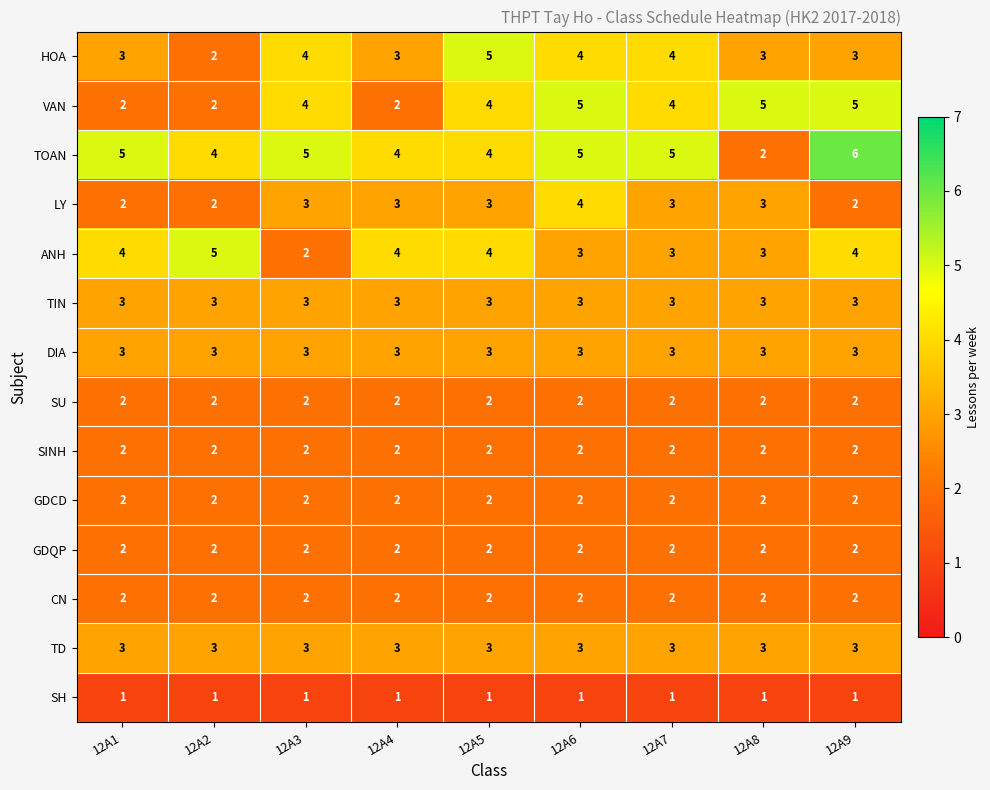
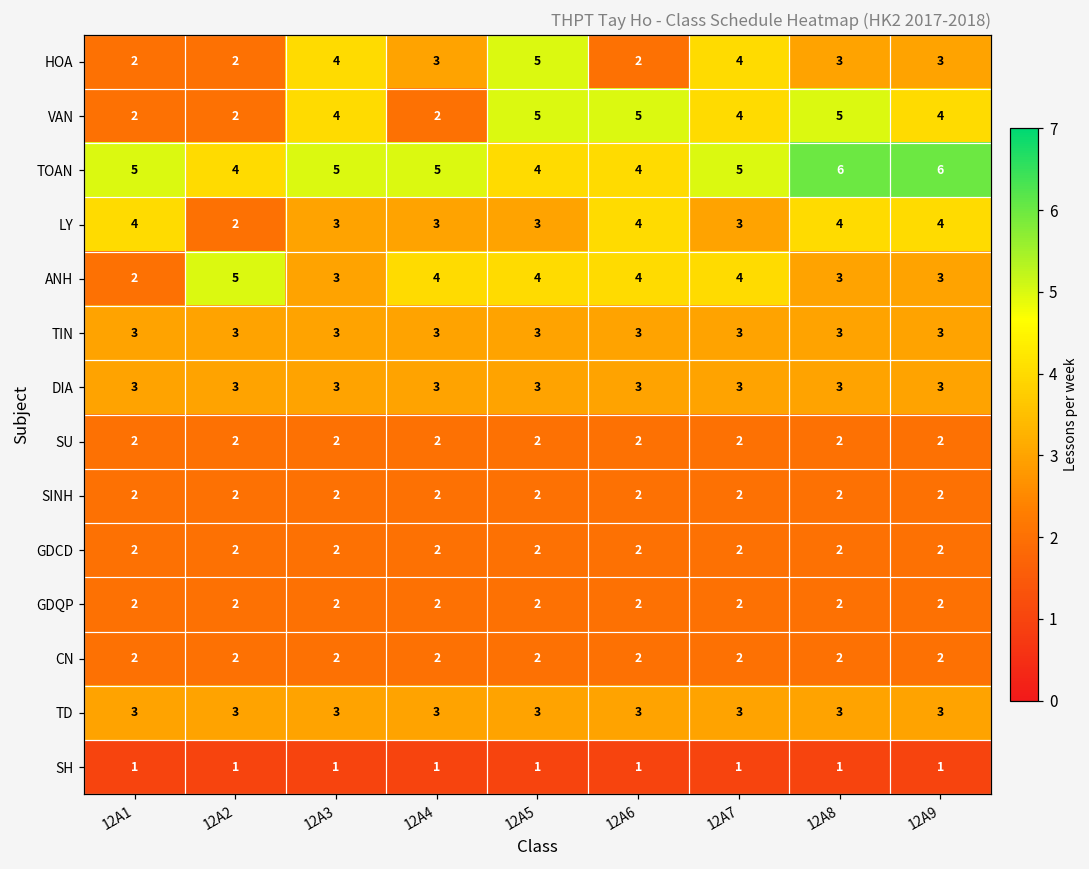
HOA, 12A1: 3 -> 2
HOA, 12A6: 4 -> 2
VAN, 12A5: 4 -> 5
VAN, 12A9: 5 -> 4
TOAN, 12A4: 4 -> 5
TOAN, 12A6: 5 -> 4
TOAN, 12A8: 2 -> 6
LY, 12A1: 2 -> 4
LY, 12A8: 3 -> 4
LY, 12A9: 2 -> 4
ANH, 12A1: 4 -> 2
ANH, 12A3: 2 -> 3
ANH, 12A6: 3 -> 4
ANH, 12A7: 3 -> 4
ANH, 12A9: 4 -> 3
